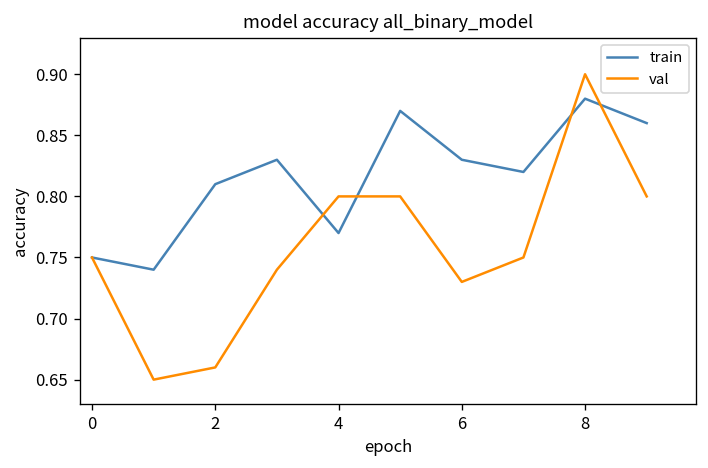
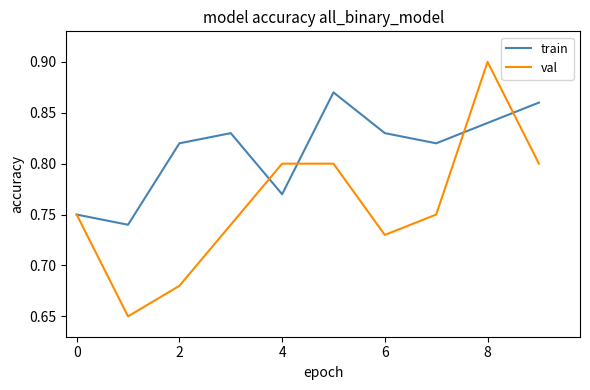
train, 2: 0.81 -> 0.82
val, 2: 0.66 -> 0.68
train, 8: 0.88 -> 0.84
